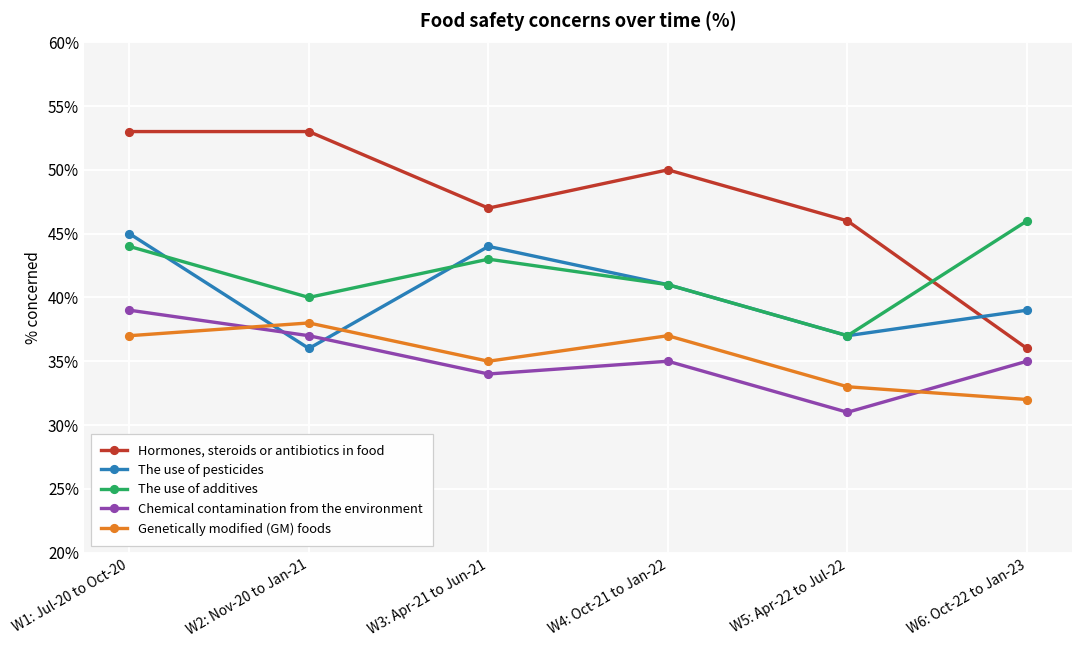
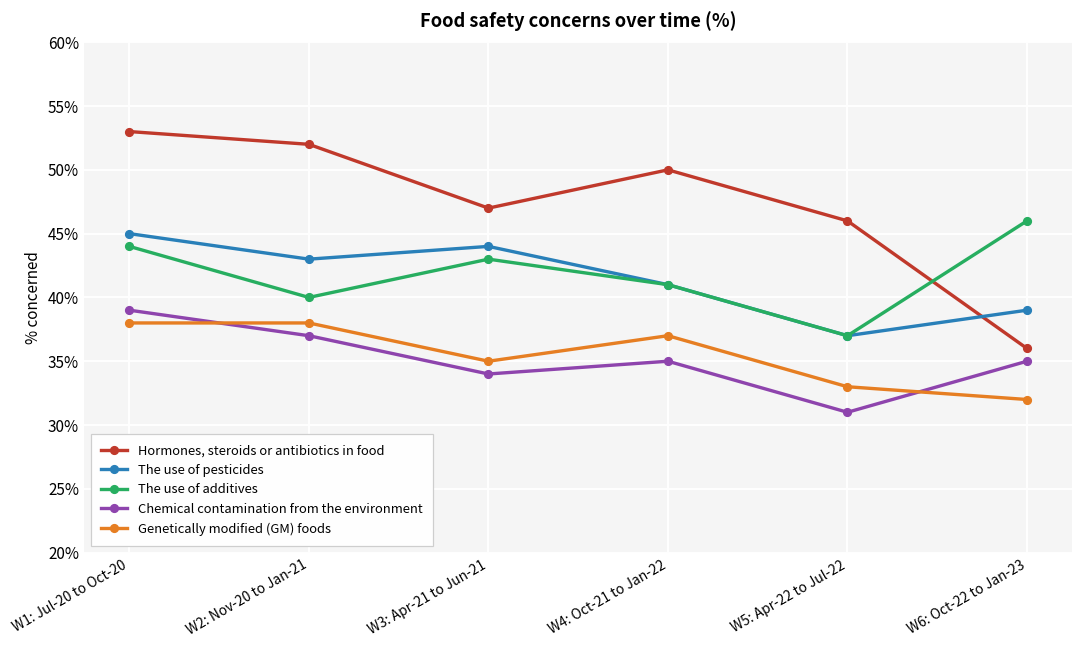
Genetically modified (GM) foods, W1: Jul-20 to Oct-20: 37% -> 38%
Hormones, steroids or antibiotics in food, W2: Nov-20 to Jan-21: 53% -> 52%
The use of pesticides, W2: Nov-20 to Jan-21: 36% -> 43%
